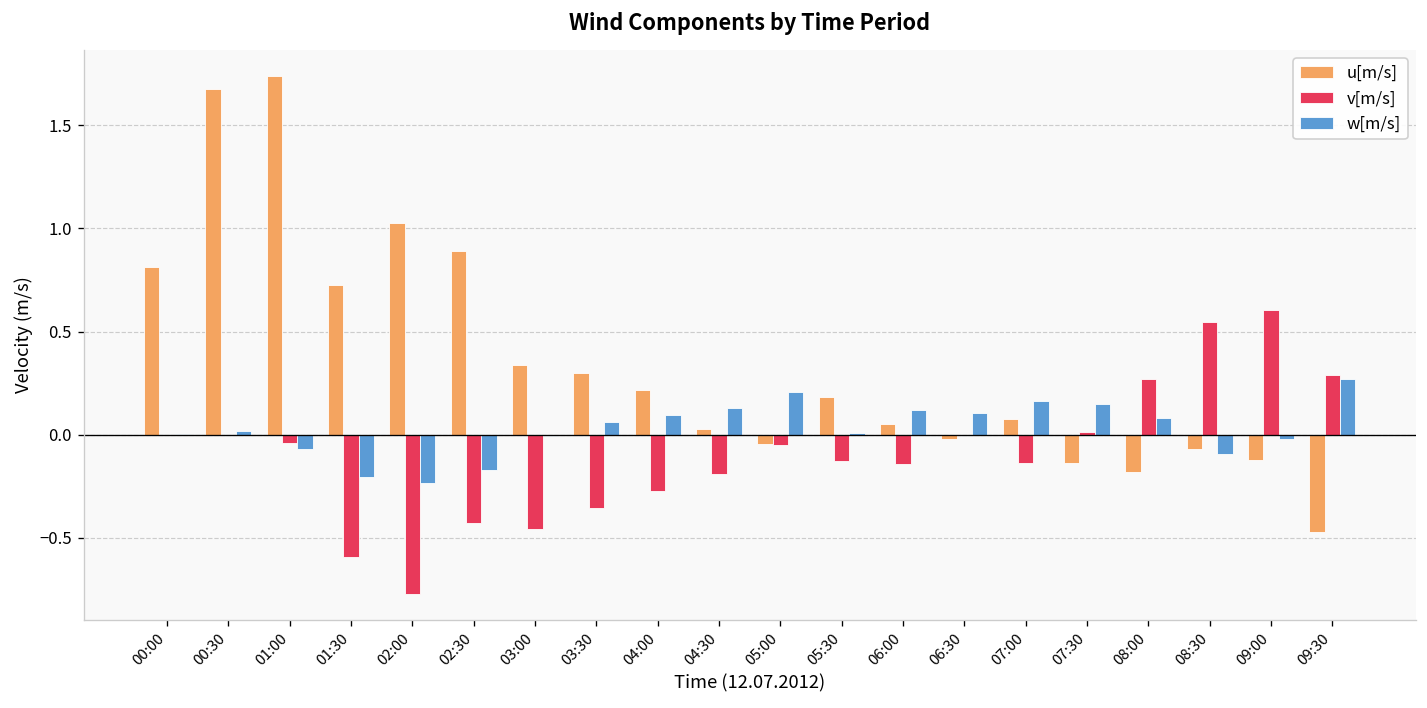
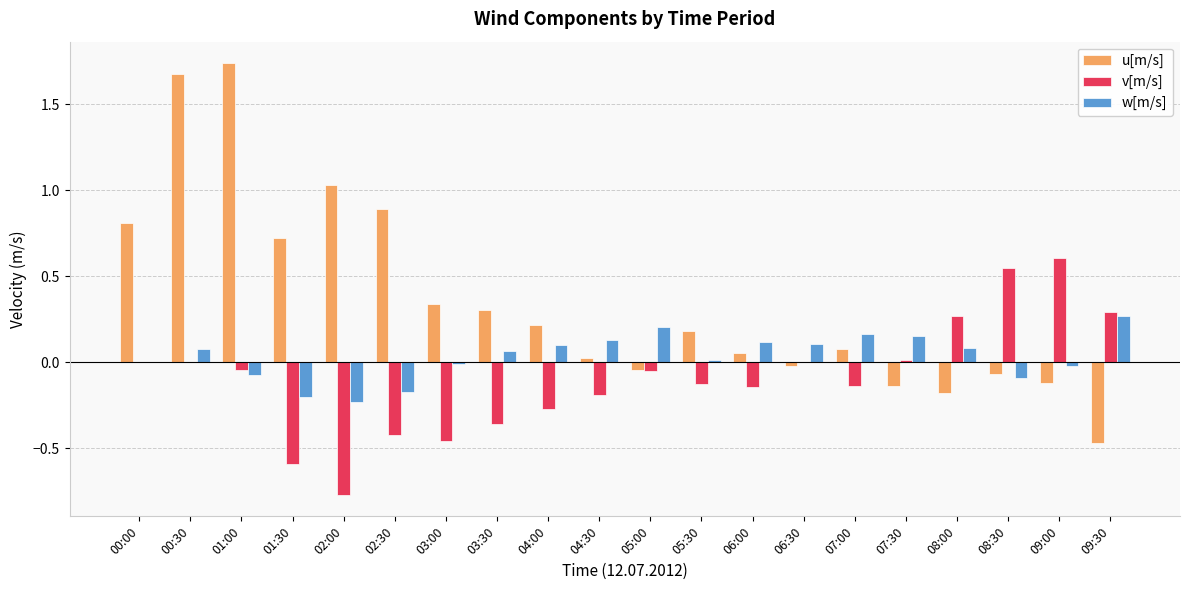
w[m/s], 00:30: 0.02 -> 0.08
